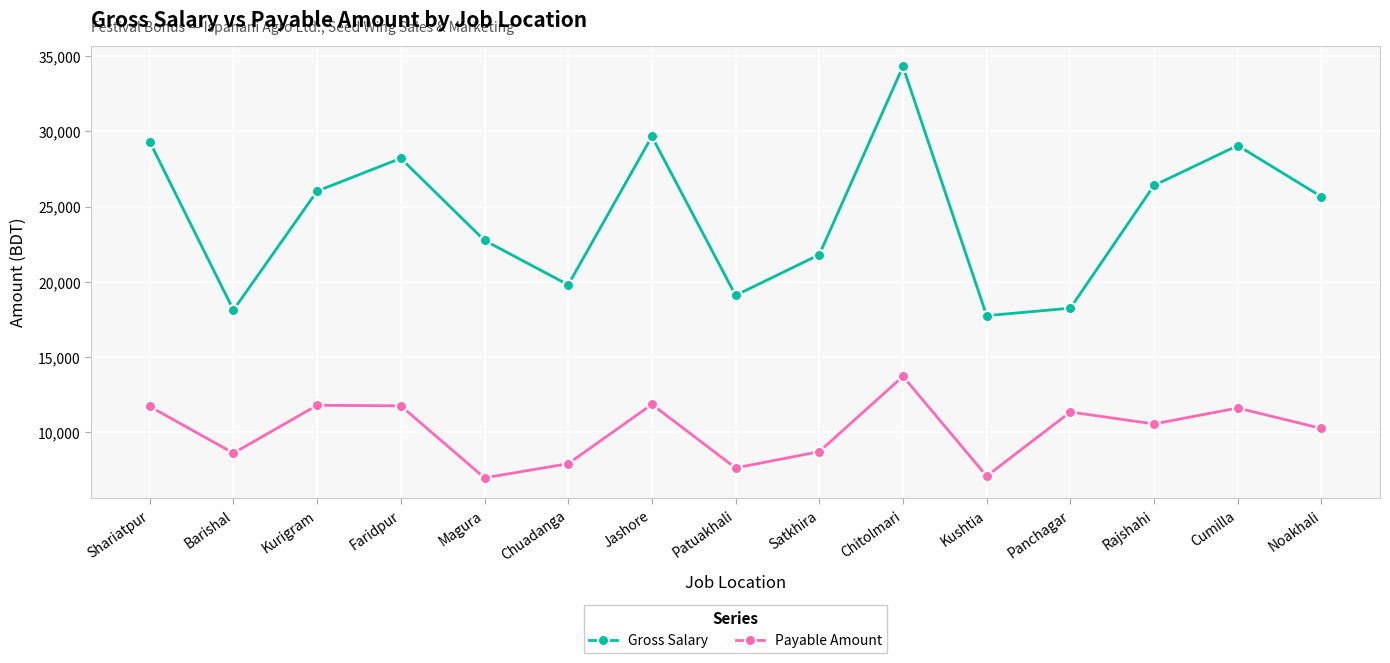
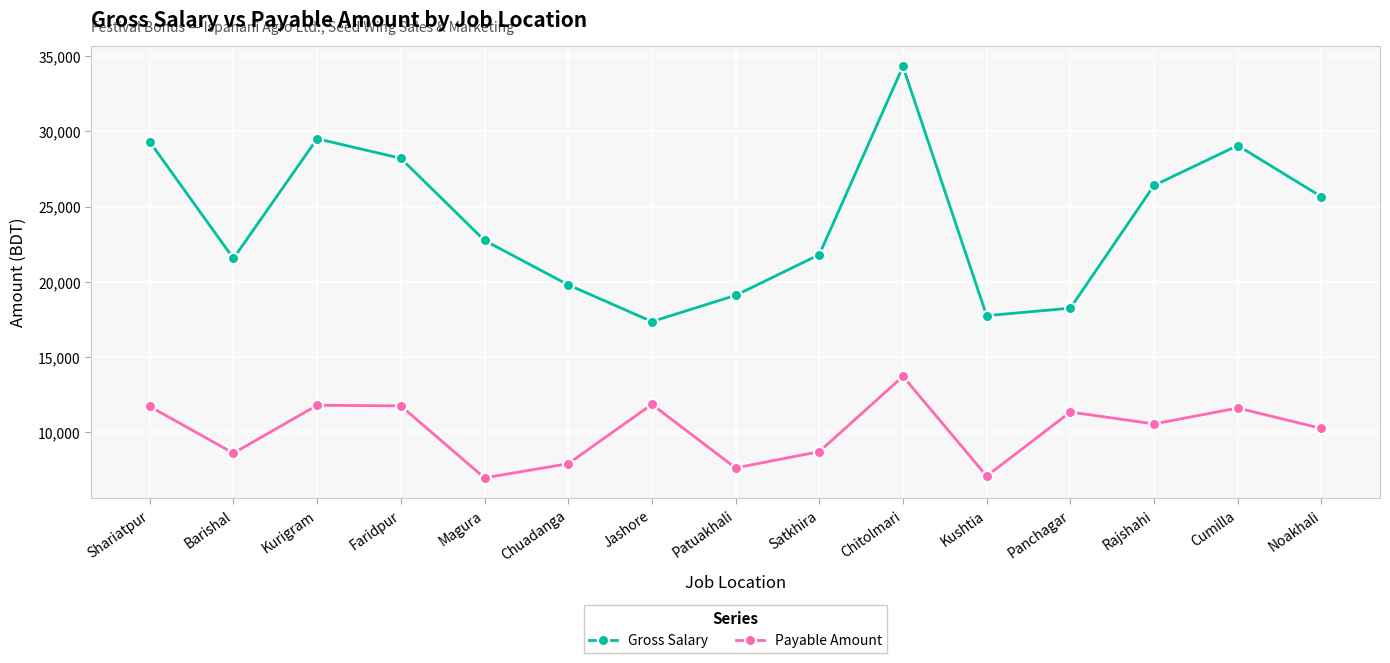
Gross Salary, Barishal: 18,100 -> 21,600
Gross Salary, Kurigram: 26,000 -> 29,500
Gross Salary, Jashore: 29,700 -> 17,400
